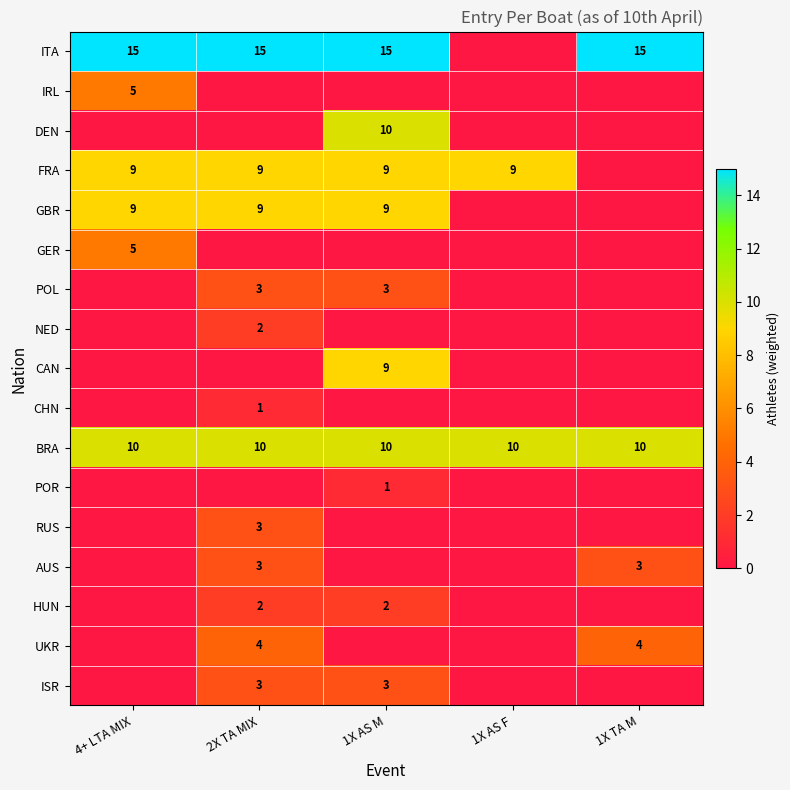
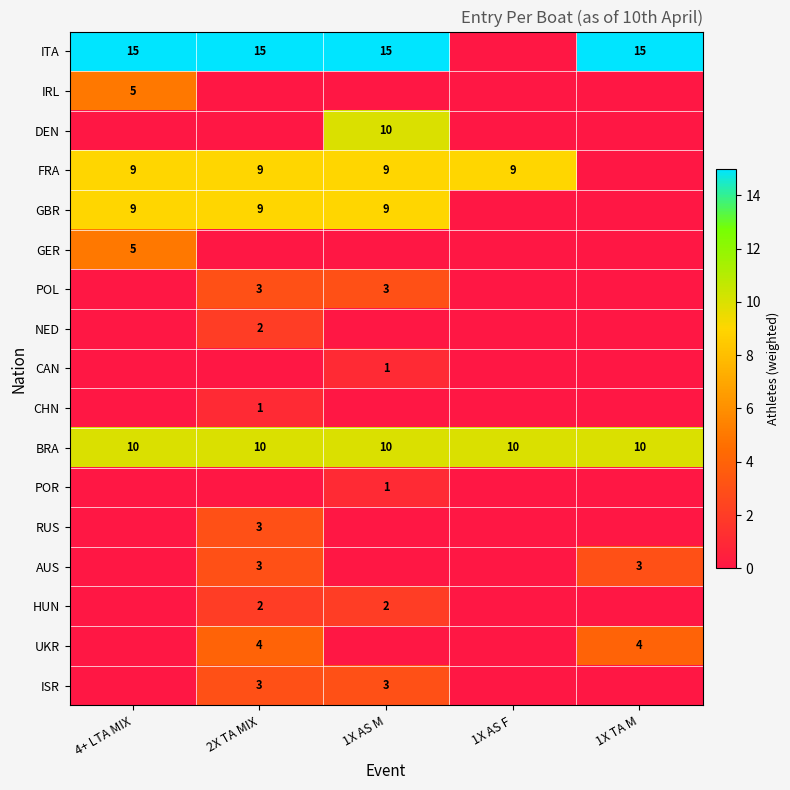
CAN, 1X AS M: 9 -> 1
